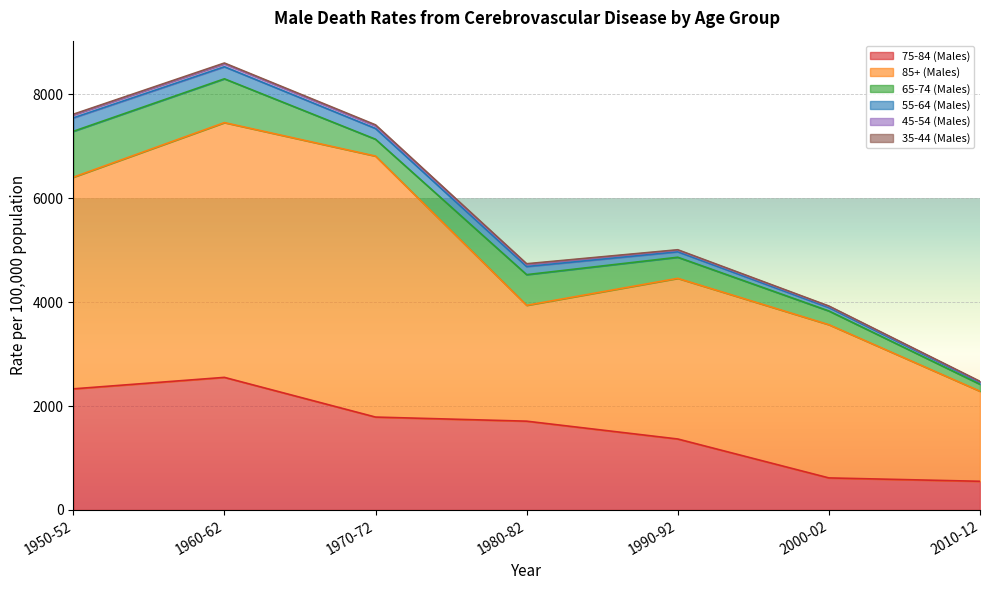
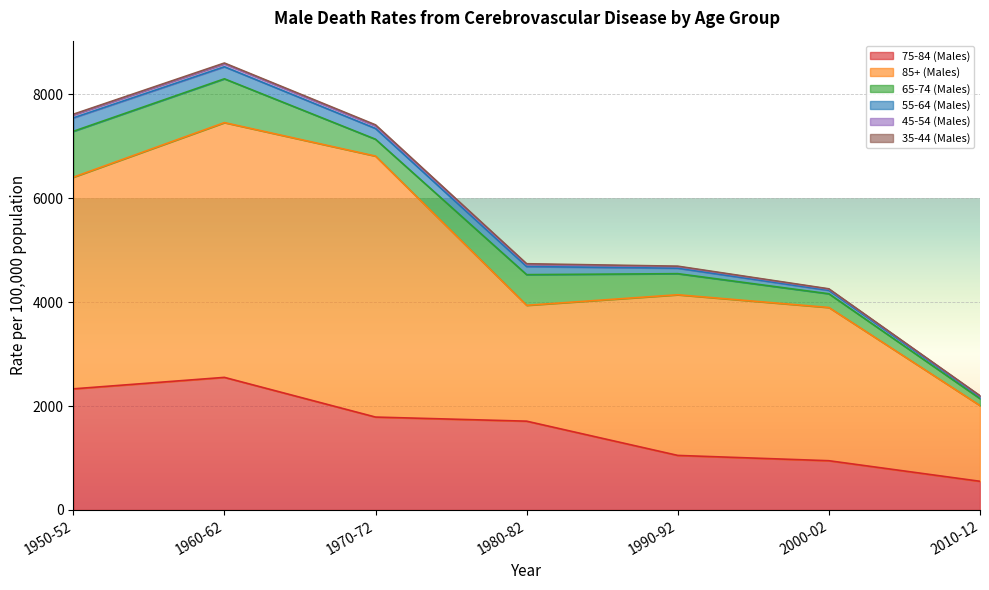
75-84 (Males), 1990-92: 1400 -> 1100
75-84 (Males), 2000-02: 600 -> 900
85+ (Males), 2010-12: 1700 -> 1500
